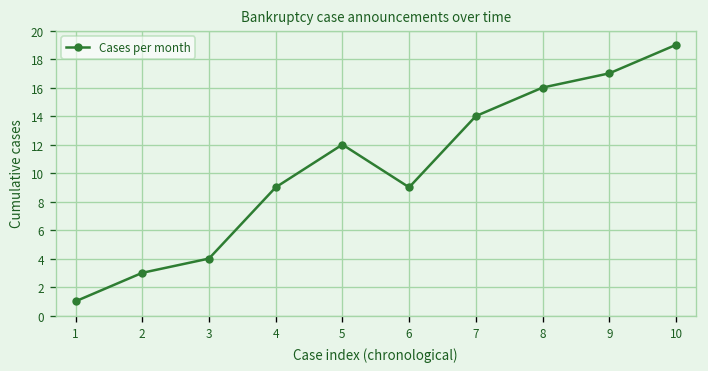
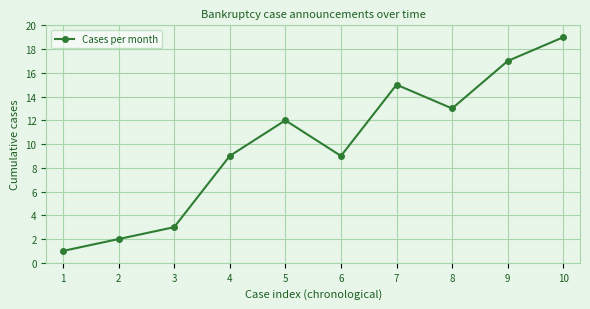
2: 3 -> 2
3: 4 -> 3
7: 14 -> 15
8: 16 -> 13
